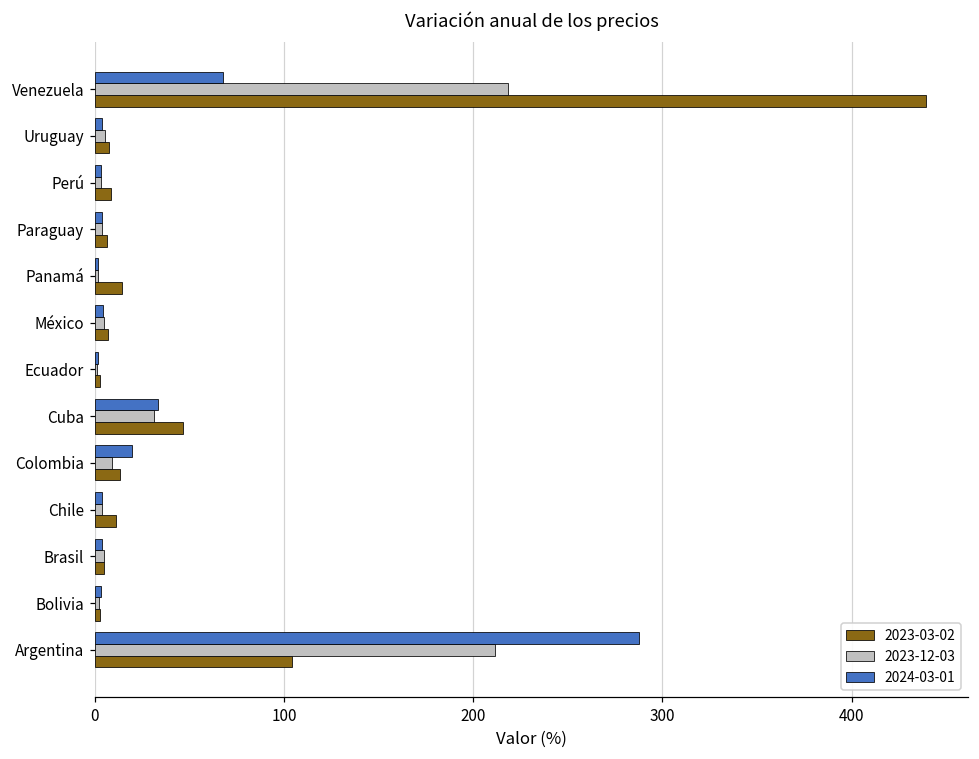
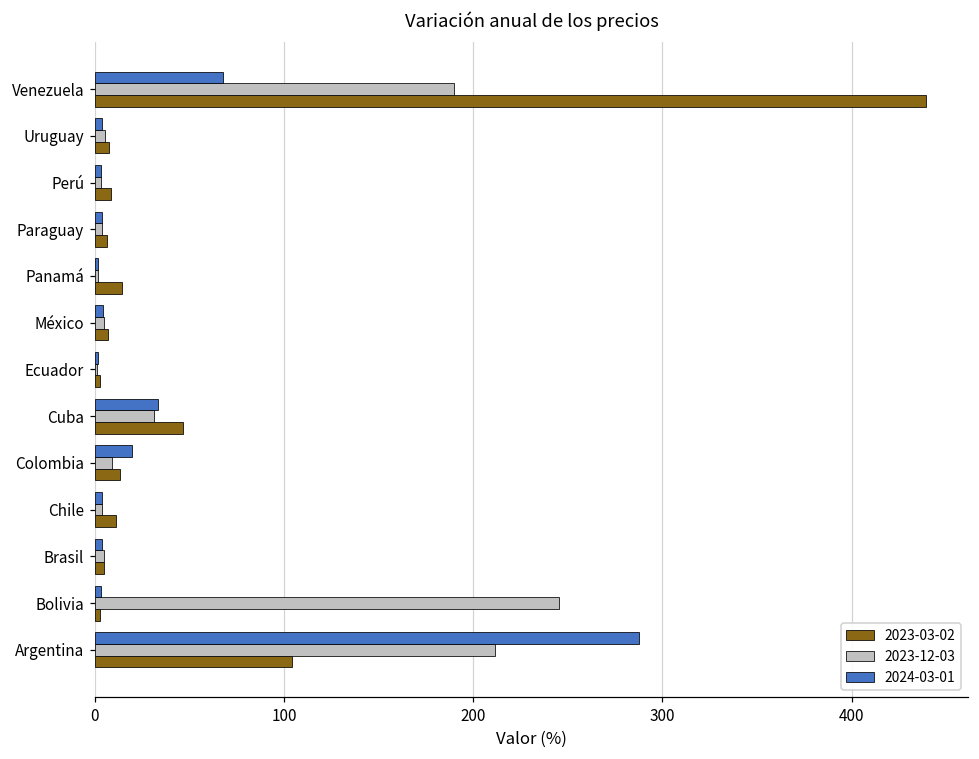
2023-12-03, Venezuela: 218 -> 190
2023-12-03, Bolivia: 2 -> 245
